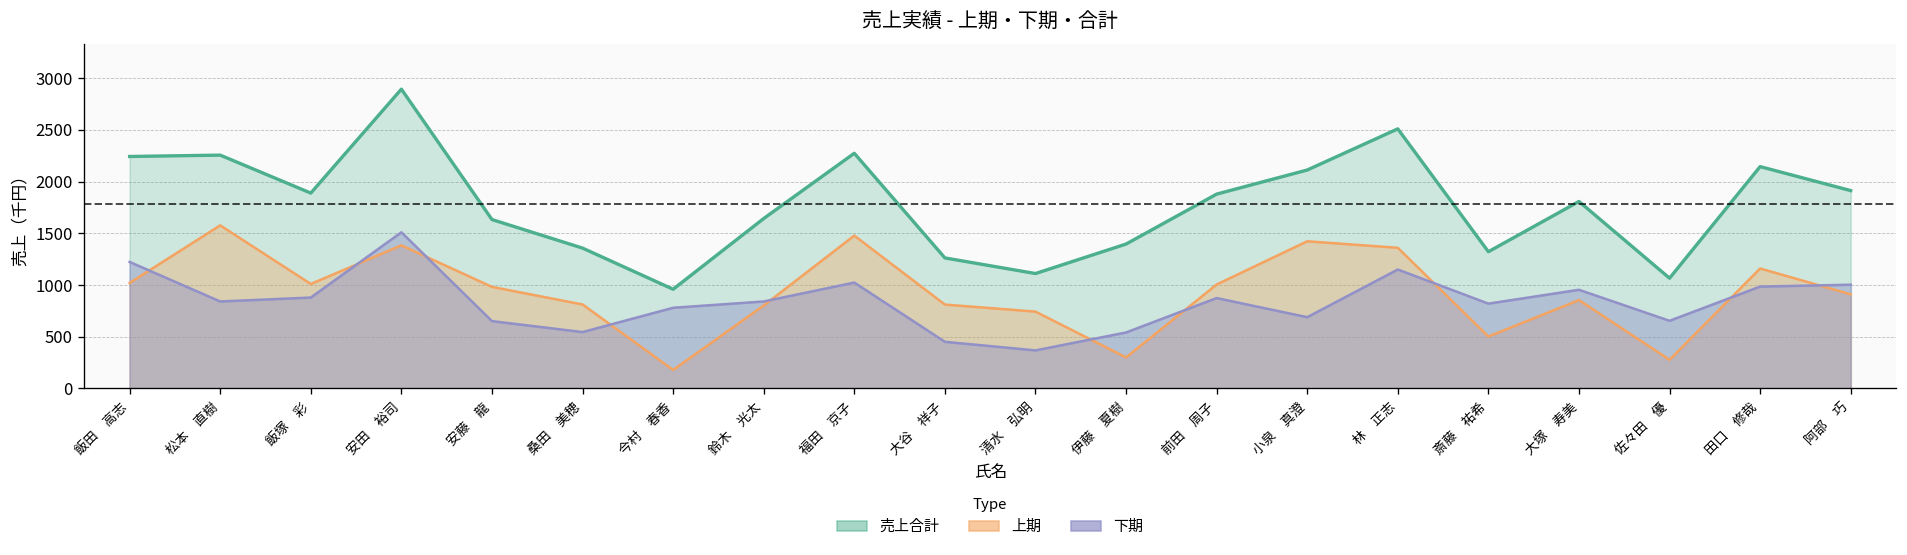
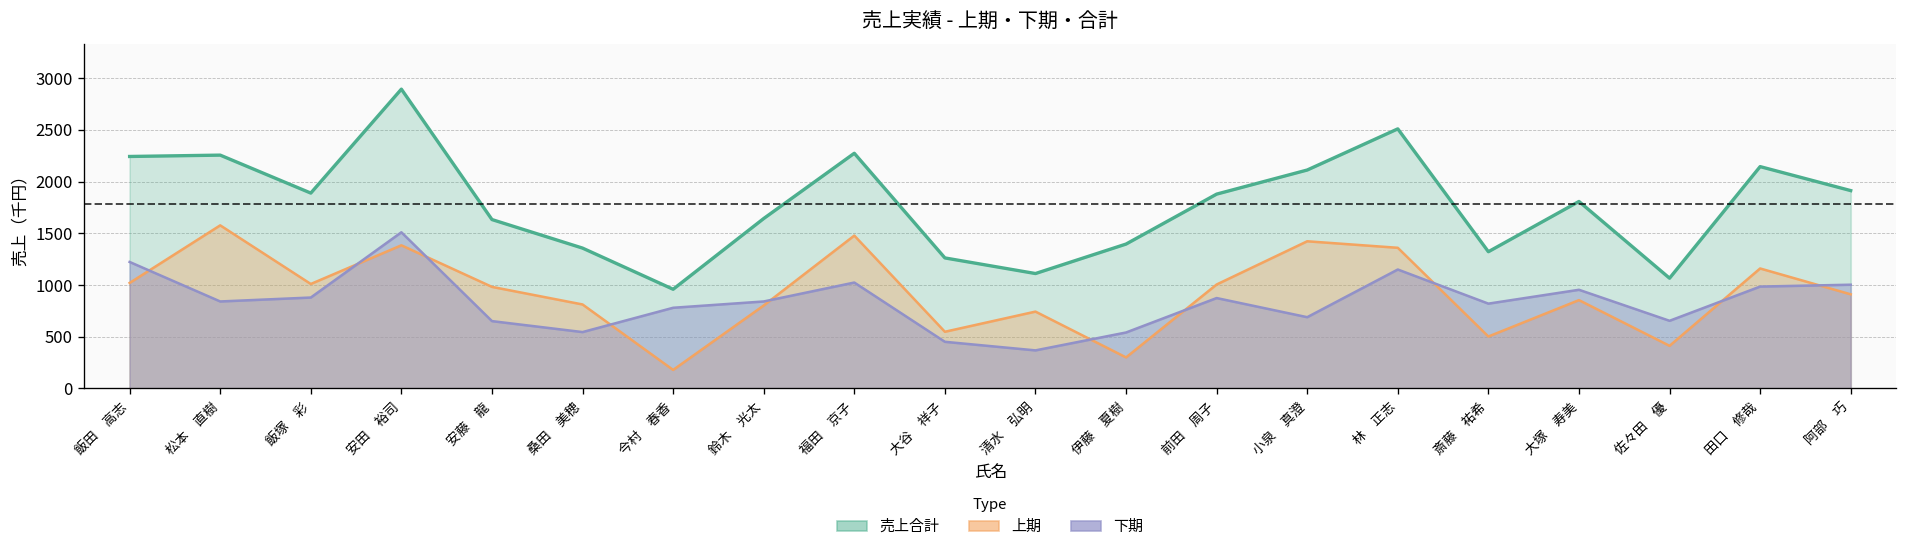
上期, 大谷 祥子: 800 -> 500
上期, 佐々田 優: 300 -> 400
